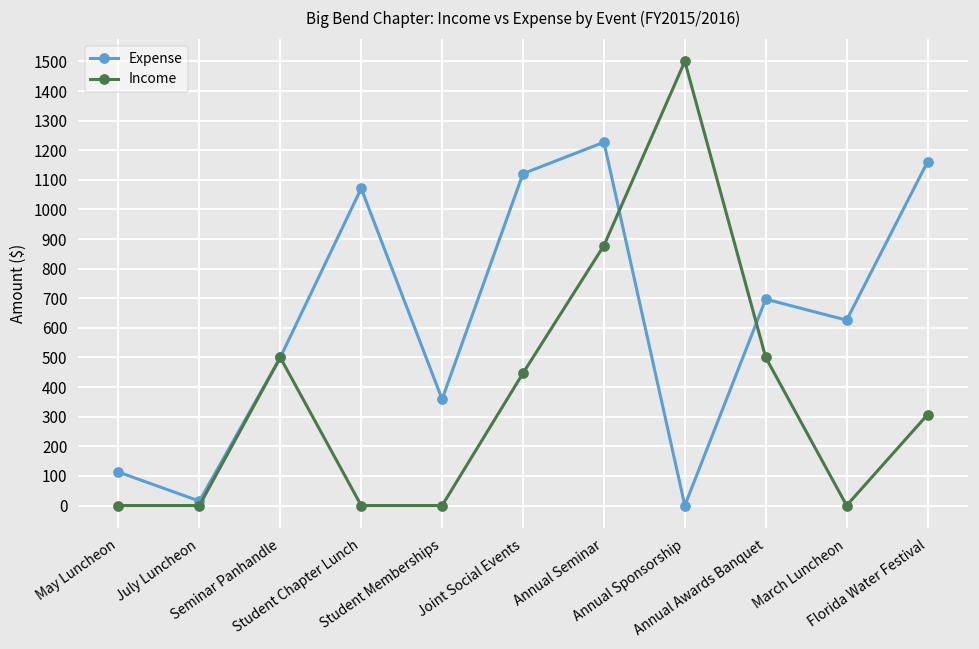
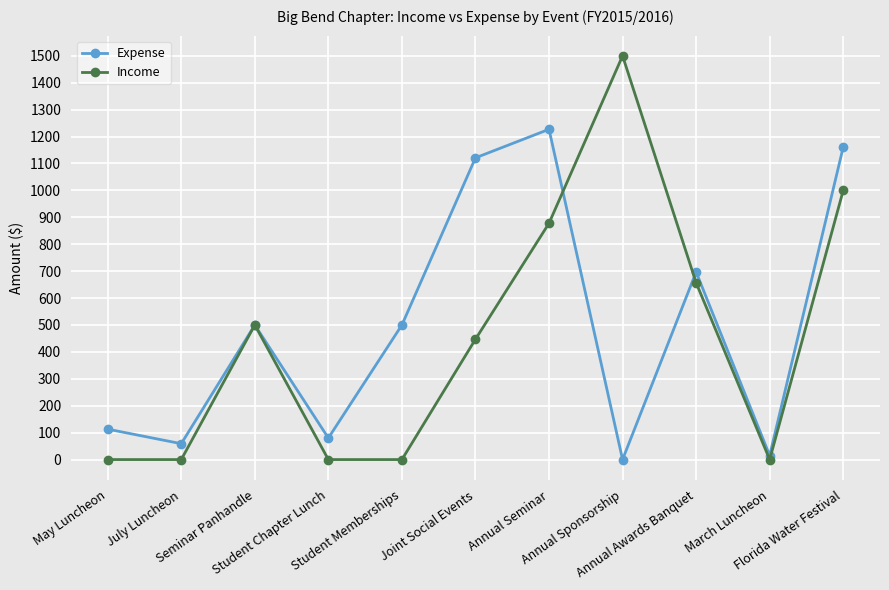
Expense, July Luncheon: 20 -> 60
Expense, Student Chapter Lunch: 1070 -> 80
Expense, Student Memberships: 360 -> 500
Income, Annual Awards Banquet: 500 -> 660
Expense, March Luncheon: 630 -> 20
Income, Florida Water Festival: 310 -> 1000
